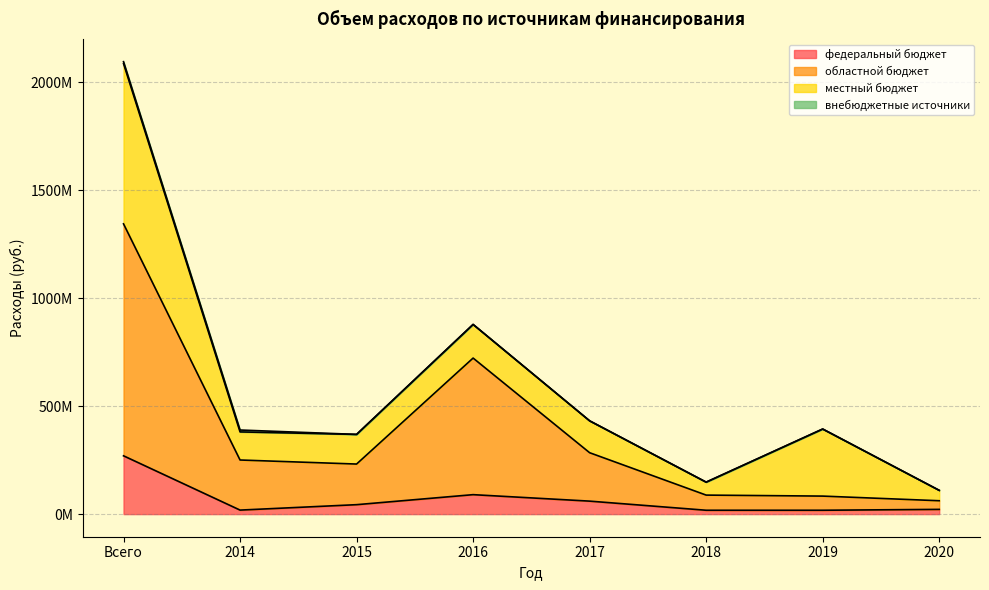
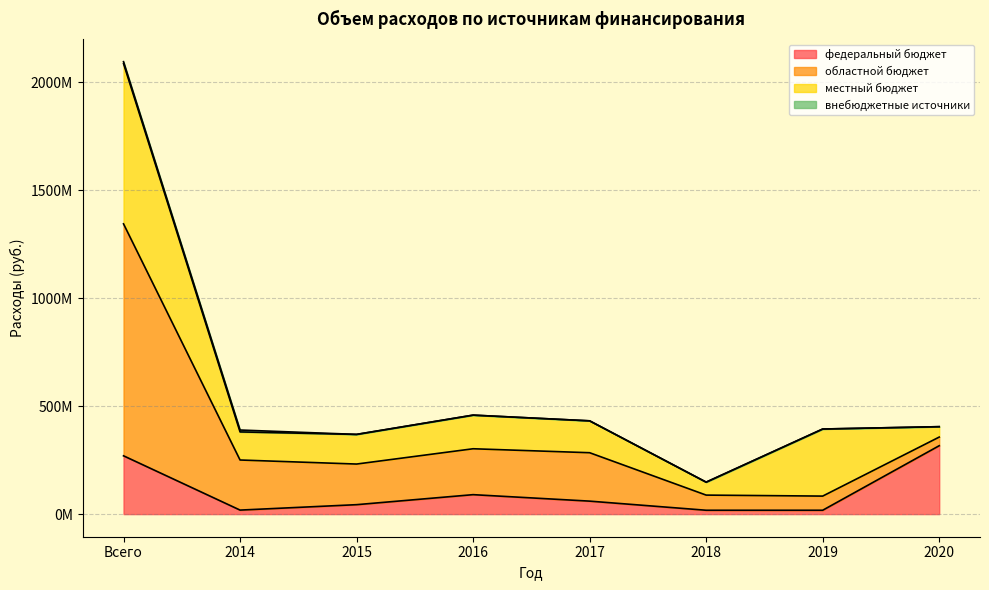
областной бюджет, 2016: 630000000 -> 210000000
федеральный бюджет, 2020: 20000000 -> 320000000
